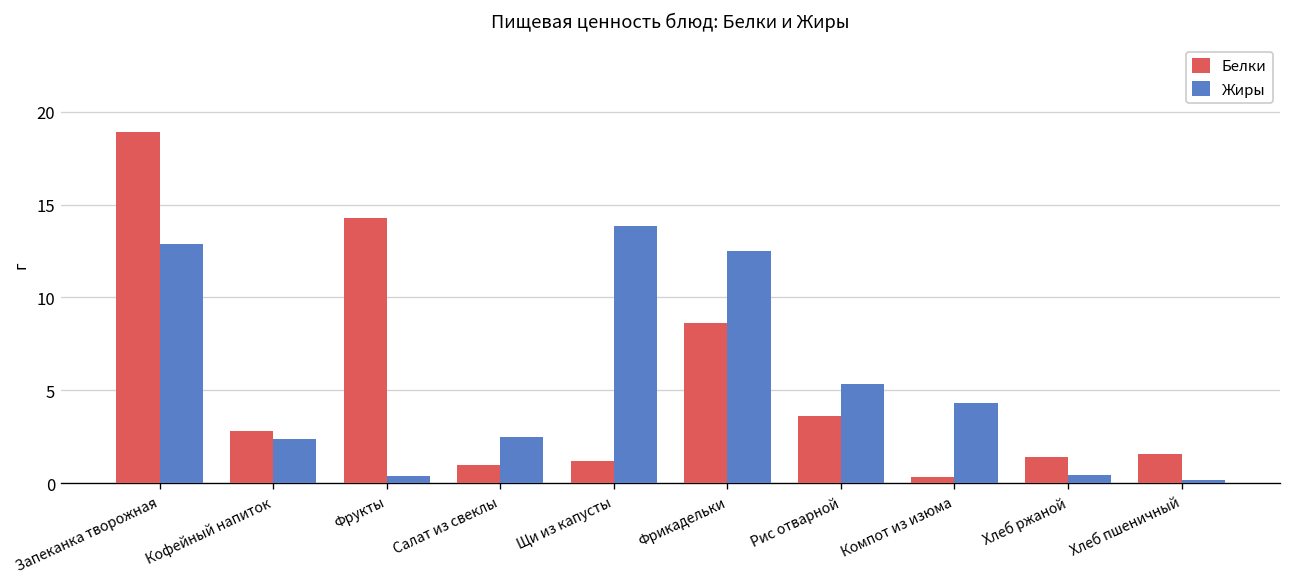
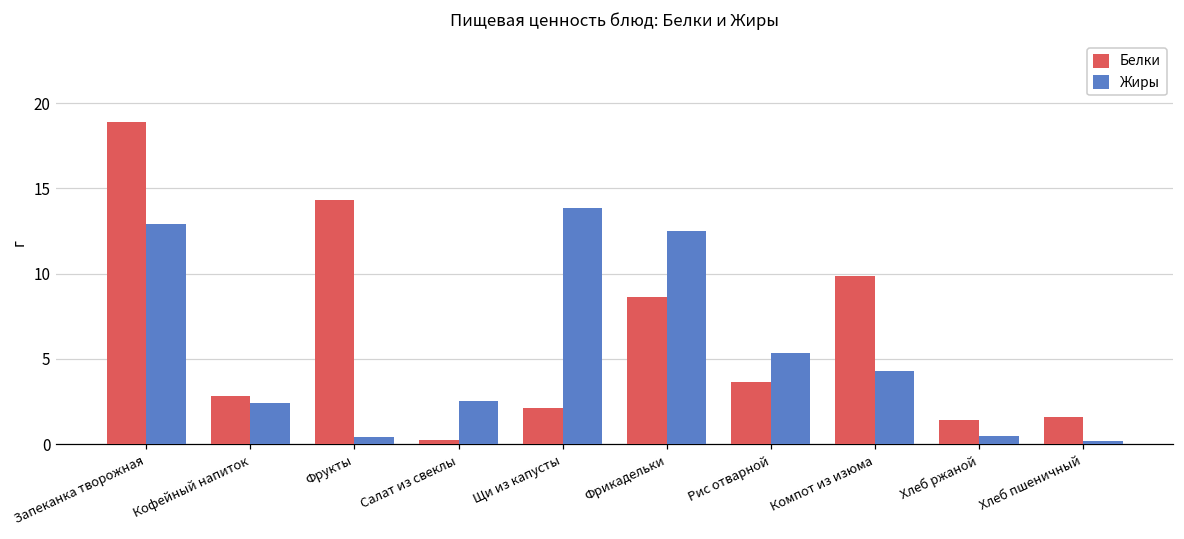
Белки, Салат из свеклы: 1.0 -> 0.3
Белки, Щи из капусты: 1.2 -> 2.1
Белки, Компот из изюма: 0.4 -> 9.8
